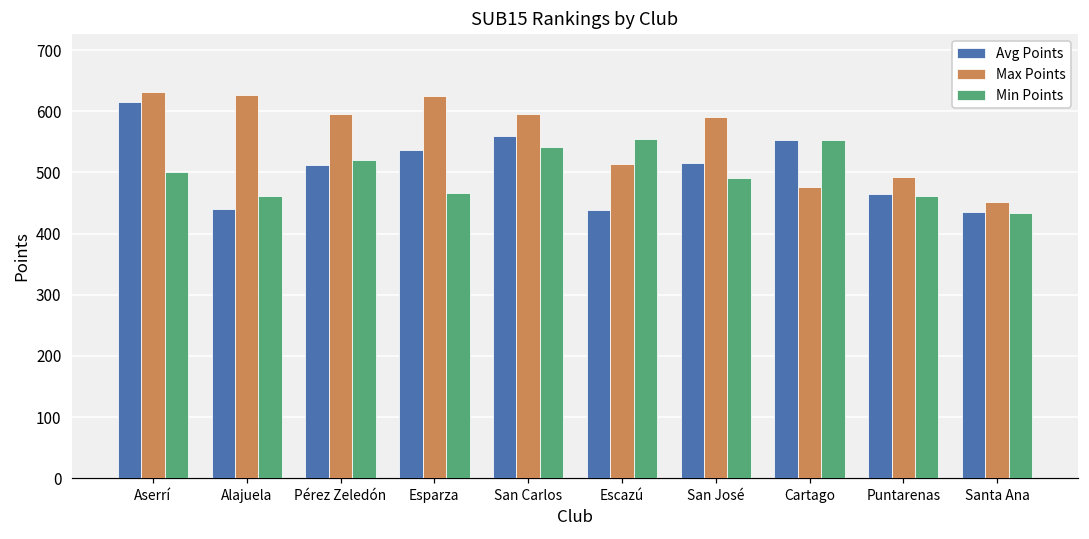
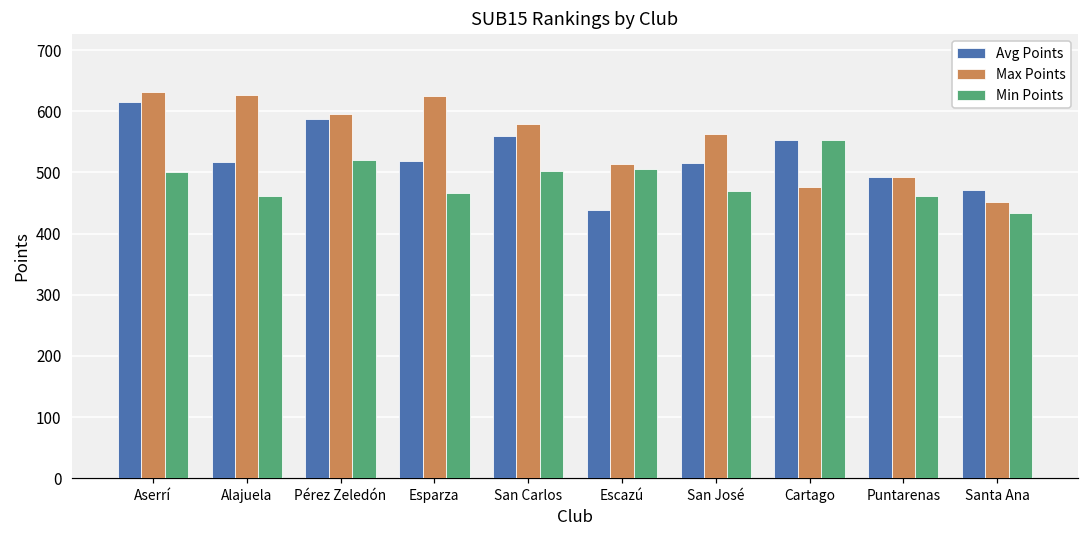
Avg Points, Alajuela: 440 -> 520
Avg Points, Pérez Zeledón: 510 -> 590
Avg Points, Esparza: 540 -> 520
Max Points, San Carlos: 600 -> 580
Min Points, San Carlos: 540 -> 500
Min Points, Escazú: 560 -> 510
Max Points, San José: 590 -> 560
Min Points, San José: 490 -> 470
Avg Points, Puntarenas: 470 -> 490
Avg Points, Santa Ana: 440 -> 470
